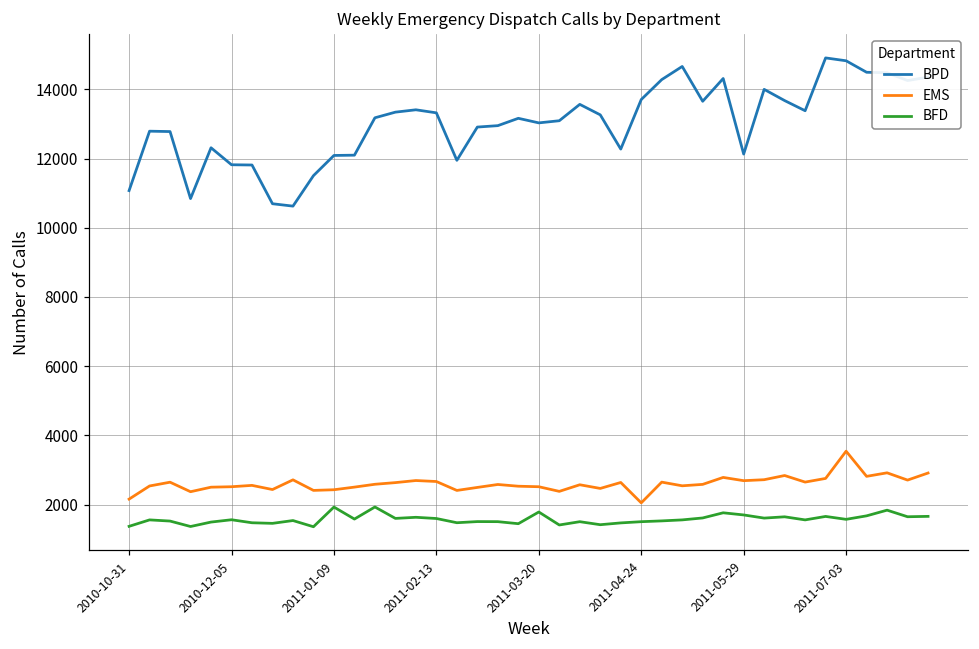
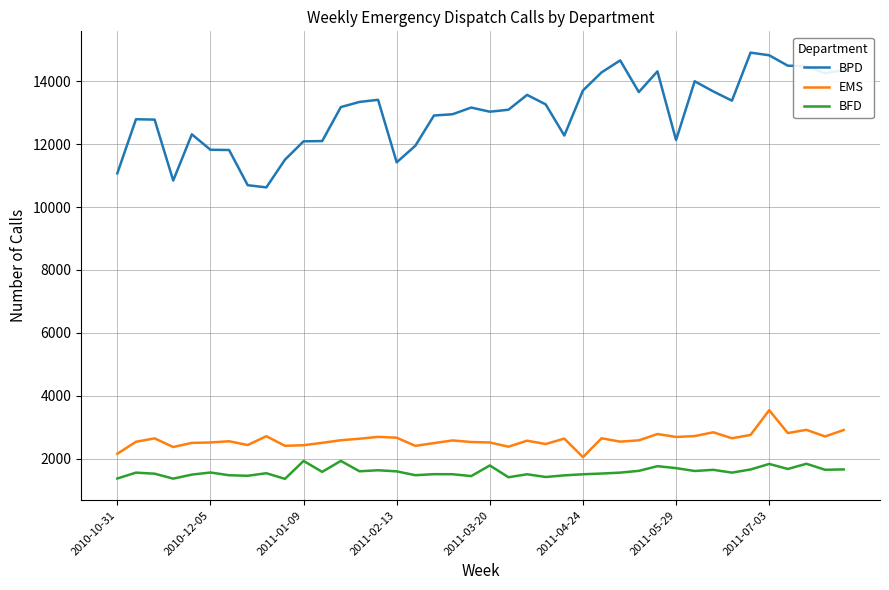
BPD, 2011-02-13: 13300 -> 11400
BFD, 2011-07-03: 1600 -> 1800
